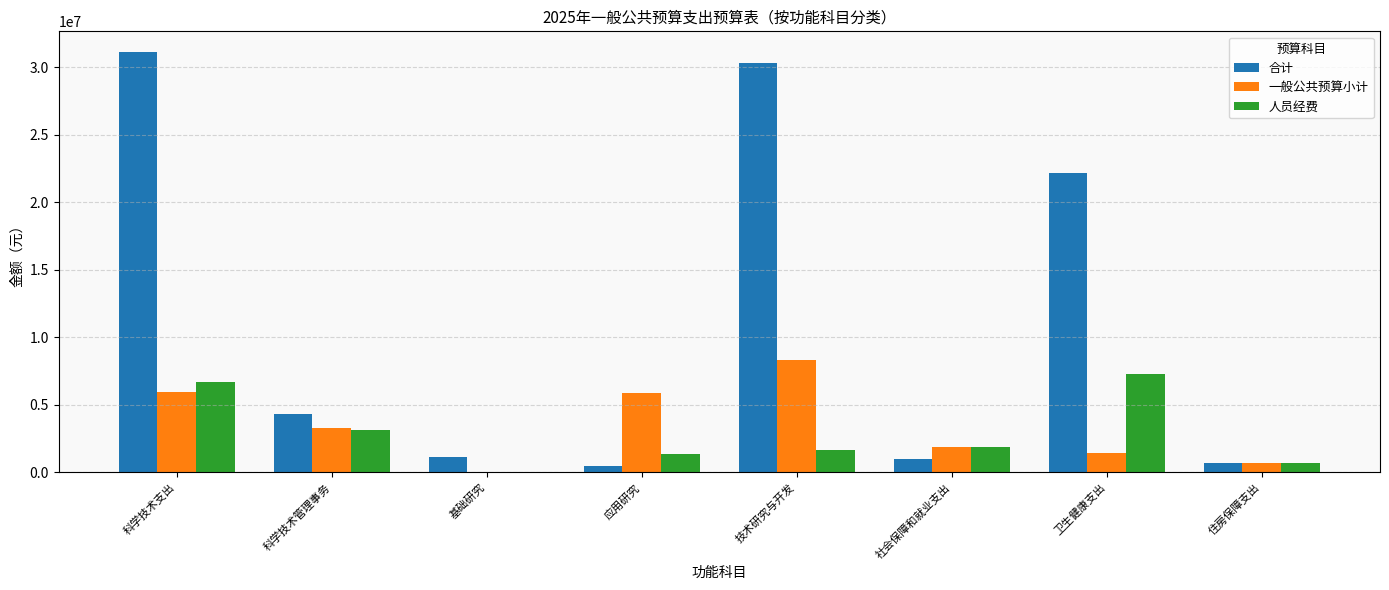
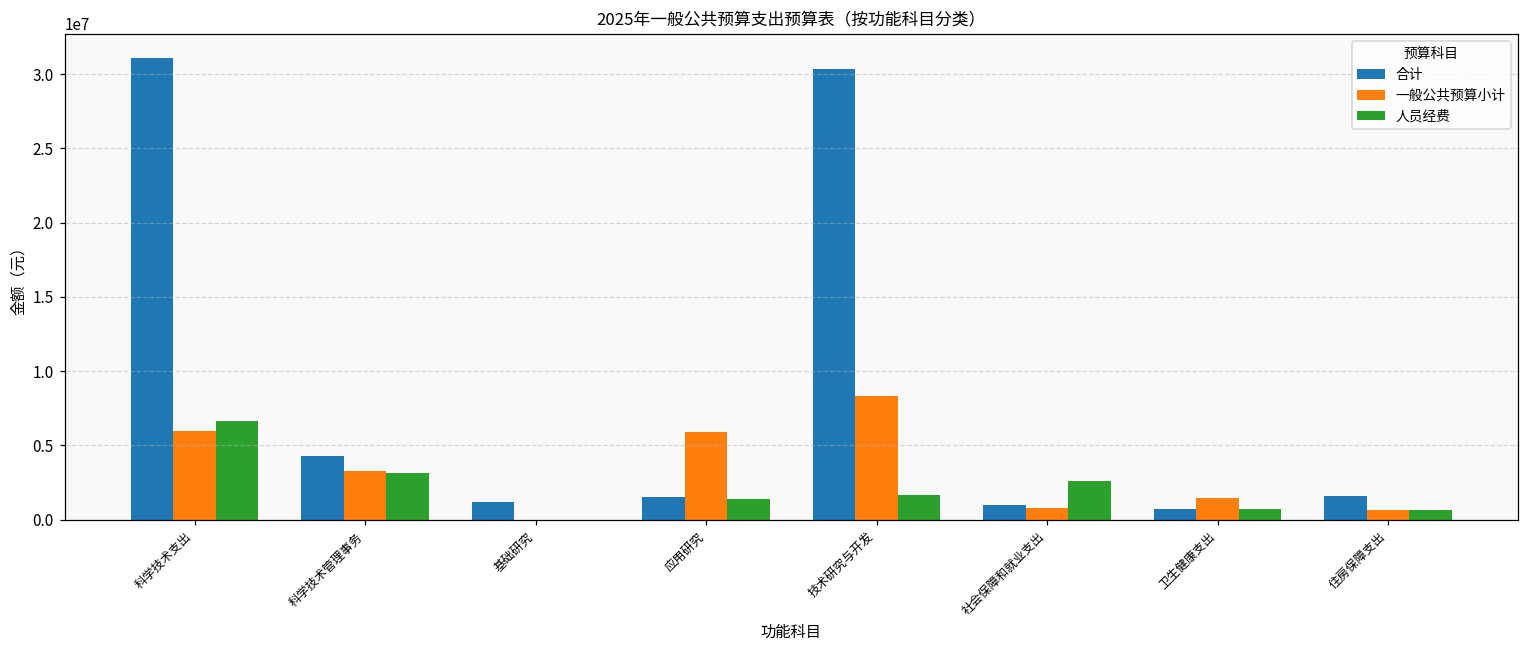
合计, 应用研究: 500000 -> 1500000
一般公共预算小计, 社会保障和就业支出: 1900000 -> 800000
人员经费, 社会保障和就业支出: 1900000 -> 2600000
合计, 卫生健康支出: 22200000 -> 700000
人员经费, 卫生健康支出: 7300000 -> 700000
合计, 住房保障支出: 700000 -> 1600000
